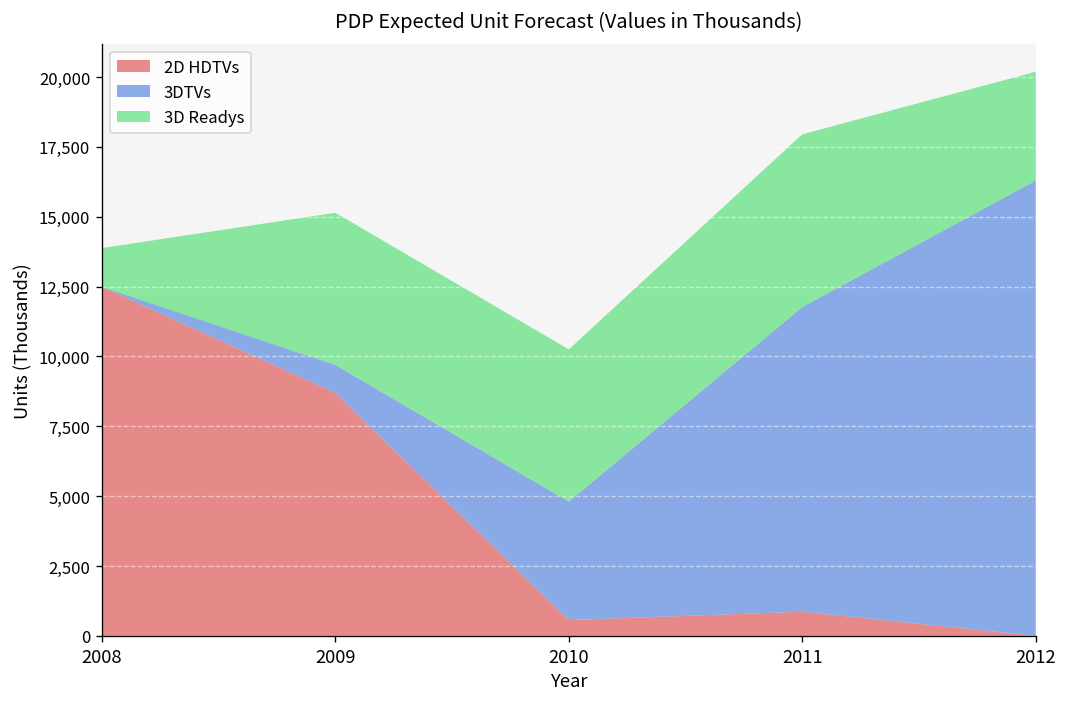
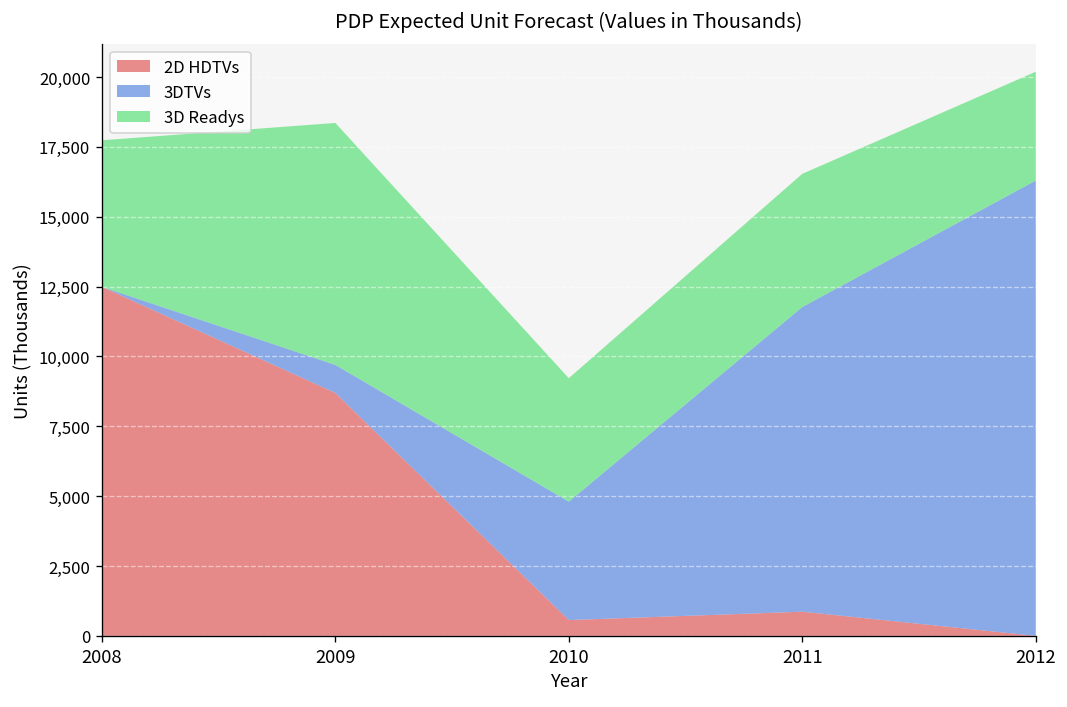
3D Readys, 2008: 1,400 -> 5,200
3D Readys, 2009: 5,400 -> 8,700
3D Readys, 2010: 5,400 -> 4,400
3D Readys, 2011: 6,200 -> 4,800
